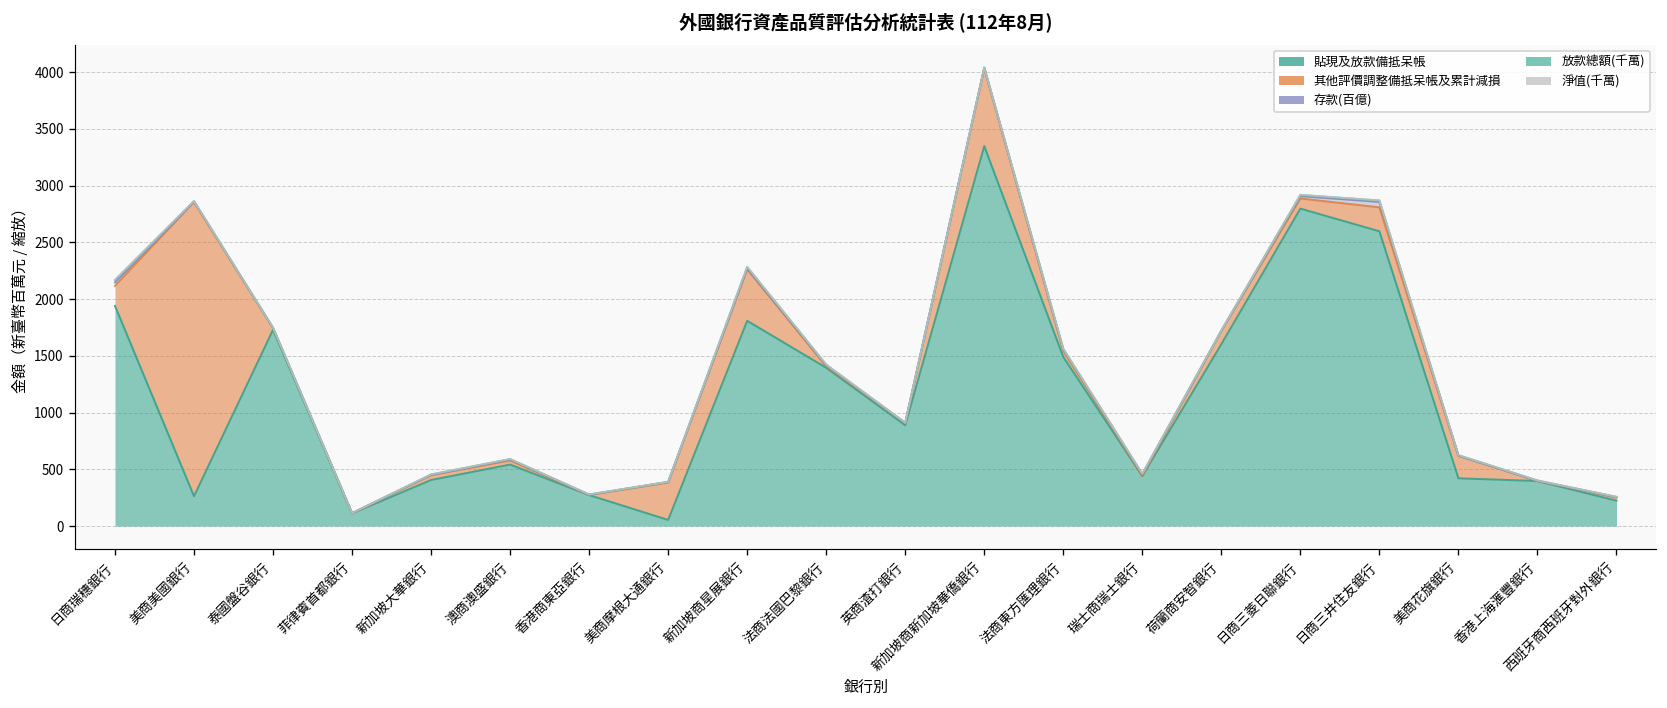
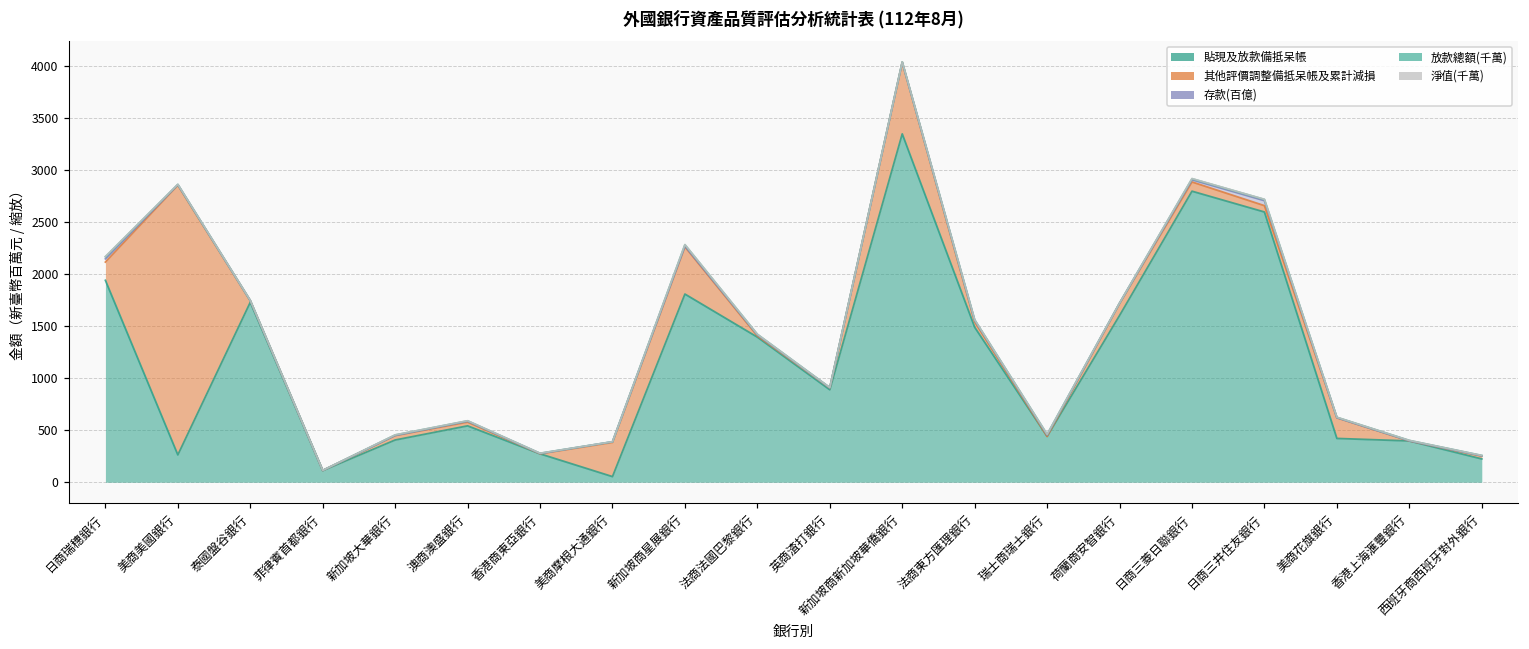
其他評價調整備抵呆帳及累計減損, 日商三井住友銀行: 200 -> 100
